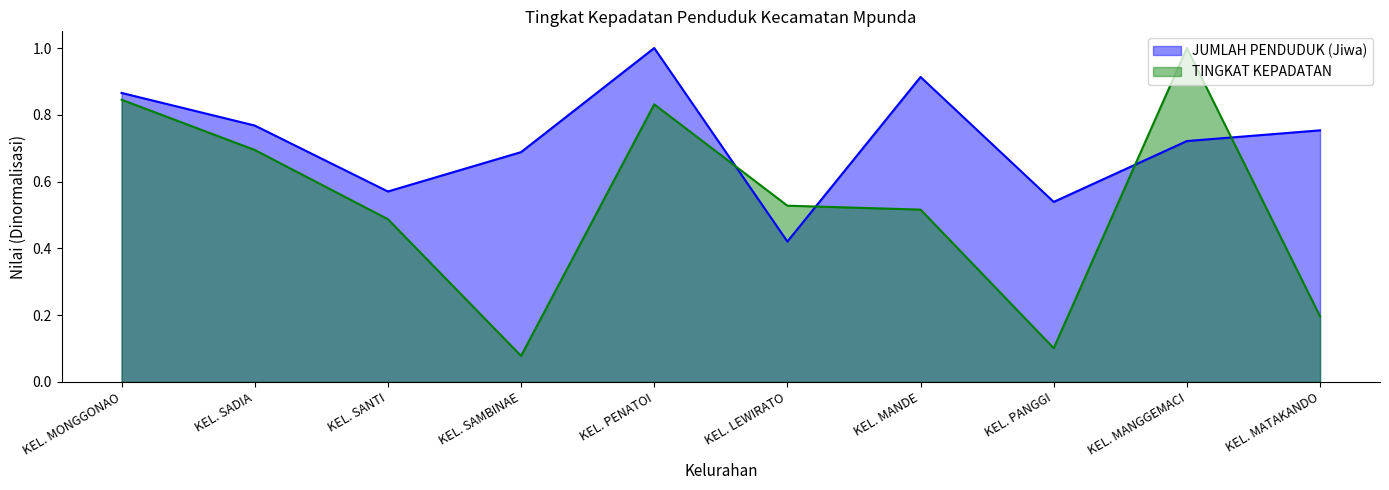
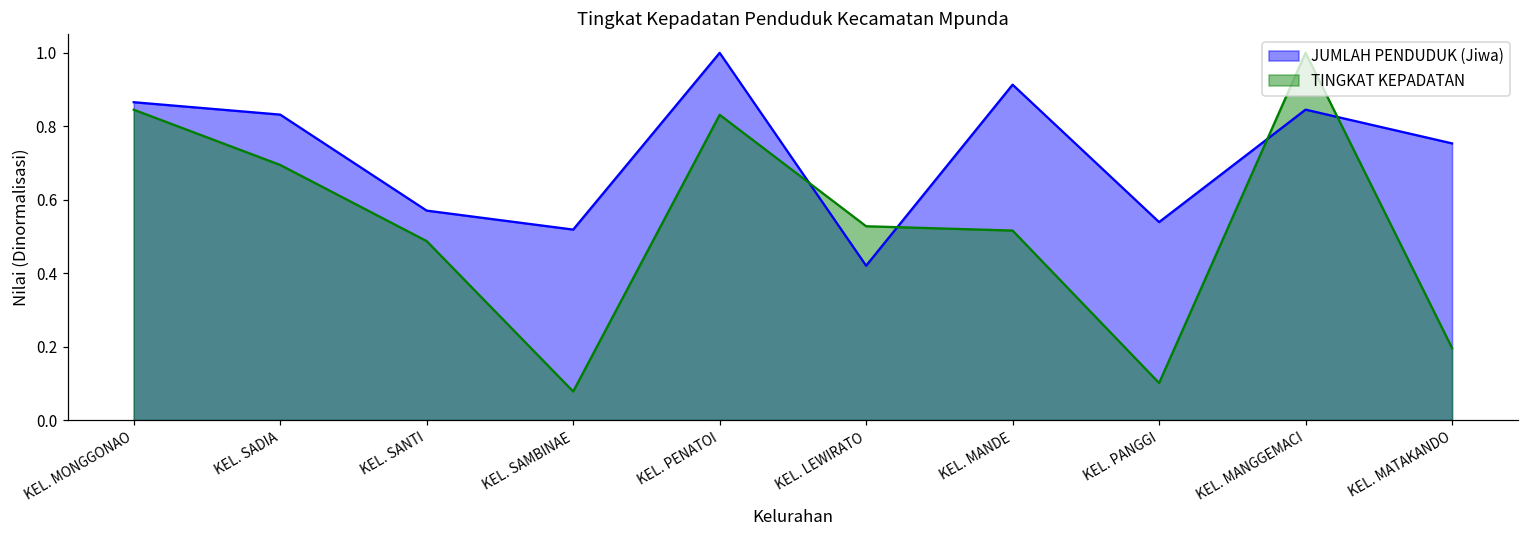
JUMLAH PENDUDUK (Jiwa), KEL. SADIA: 0.77 -> 0.83
JUMLAH PENDUDUK (Jiwa), KEL. SAMBINAE: 0.69 -> 0.52
JUMLAH PENDUDUK (Jiwa), KEL. MANGGEMACI: 0.72 -> 0.85
